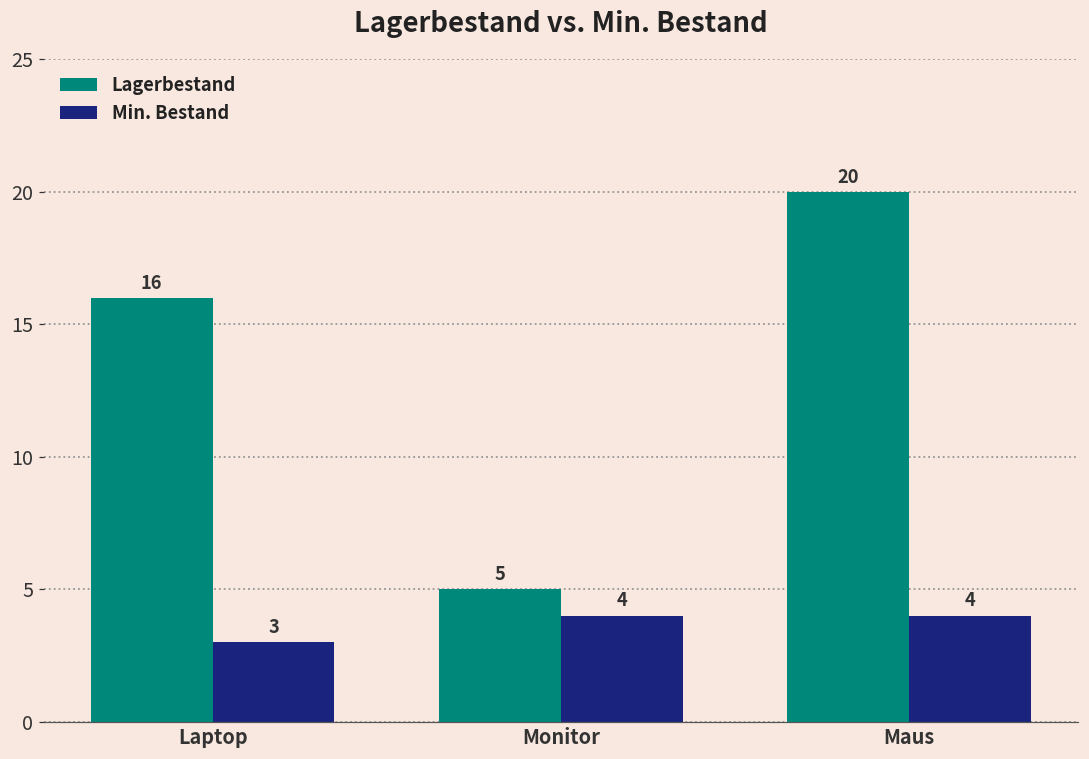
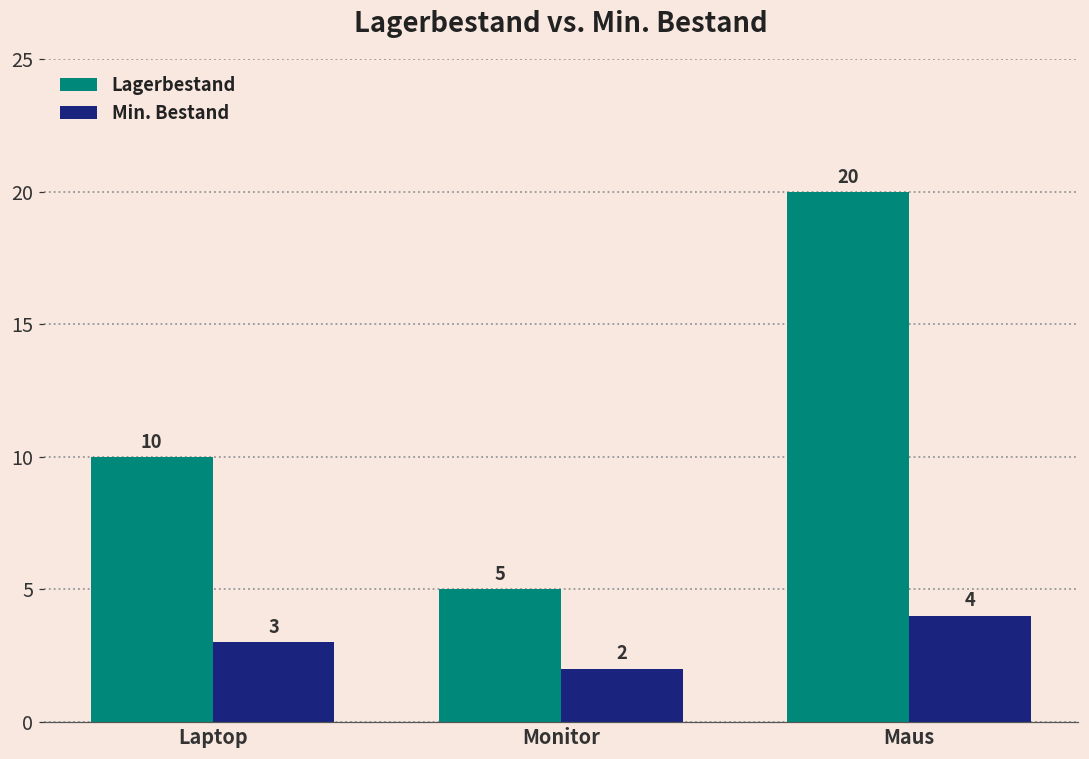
Lagerbestand, Laptop: 16 -> 10
Min. Bestand, Monitor: 4 -> 2
